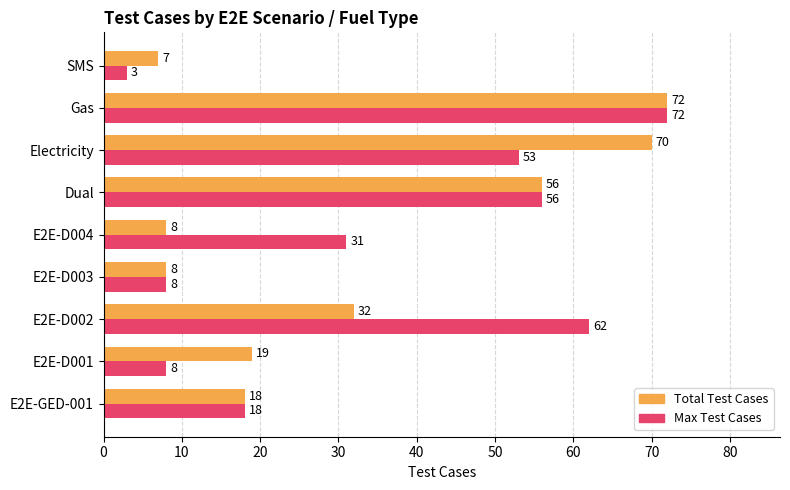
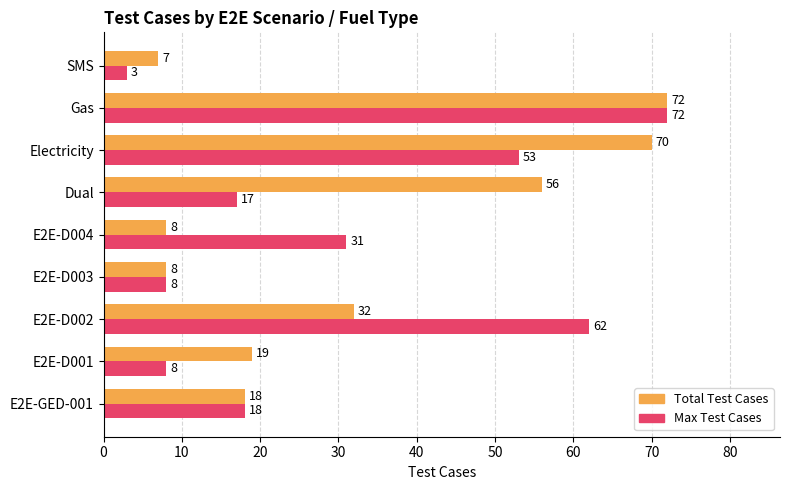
Max Test Cases, Dual: 56 -> 17
